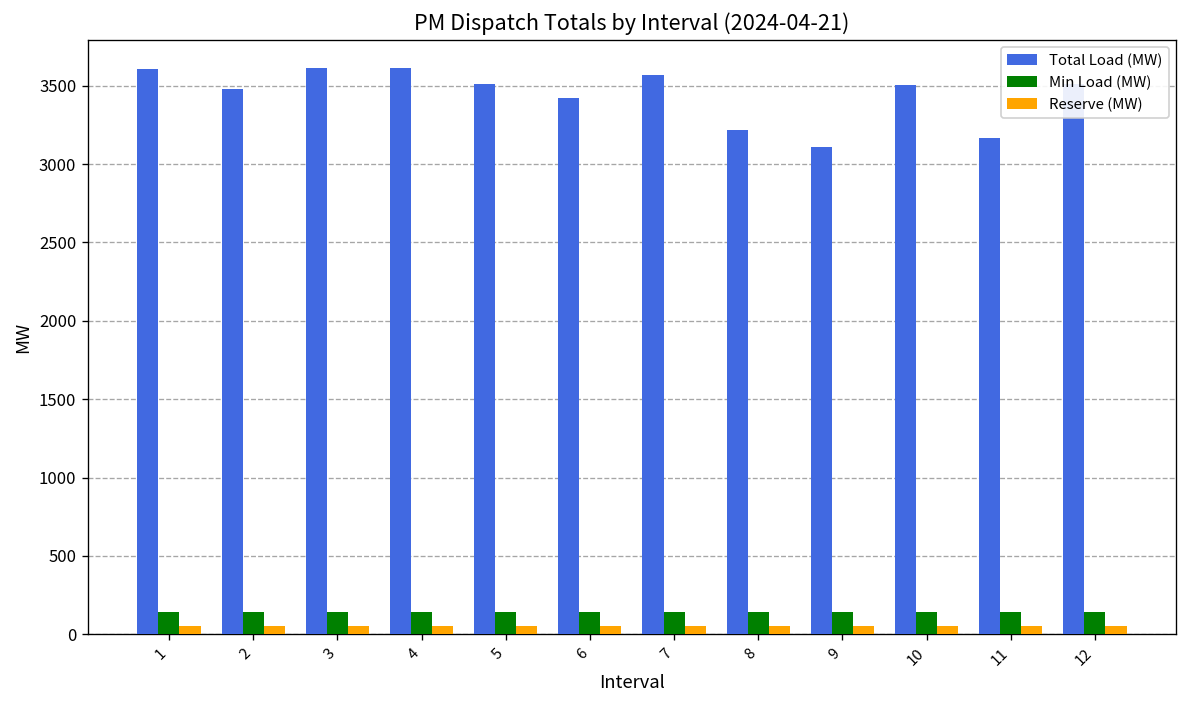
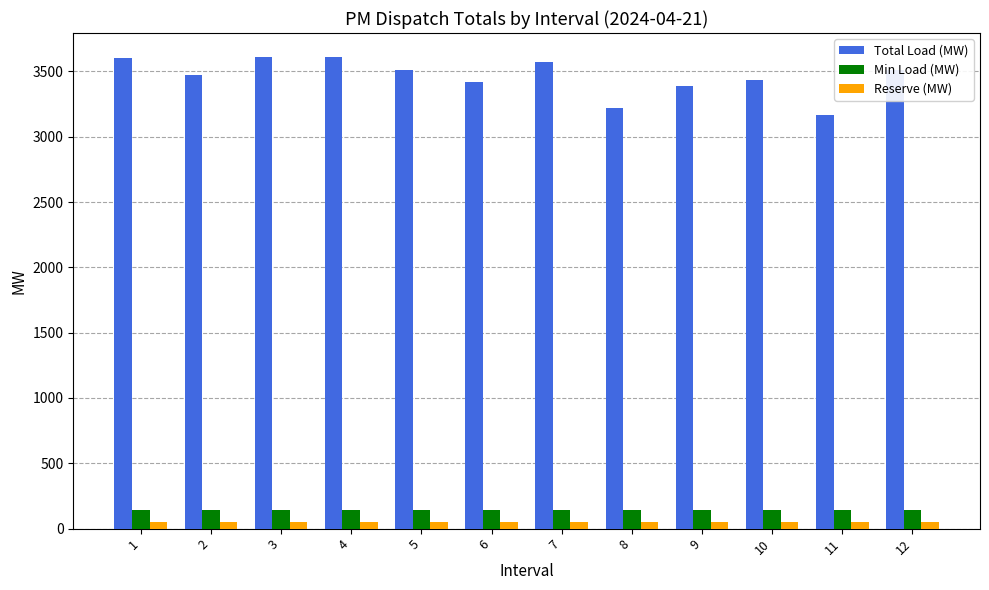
Total Load (MW), 9: 3110 -> 3390
Total Load (MW), 10: 3510 -> 3430
